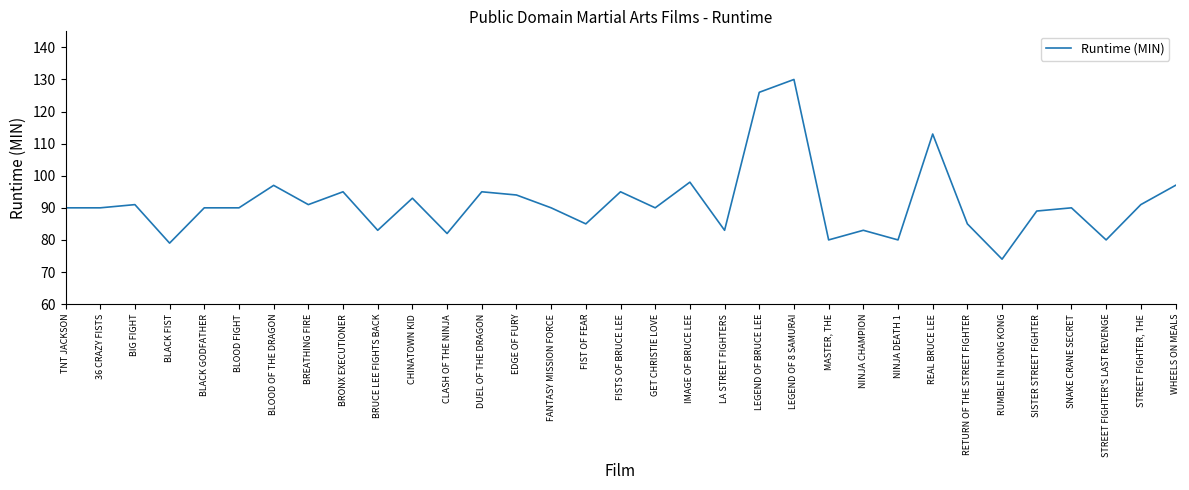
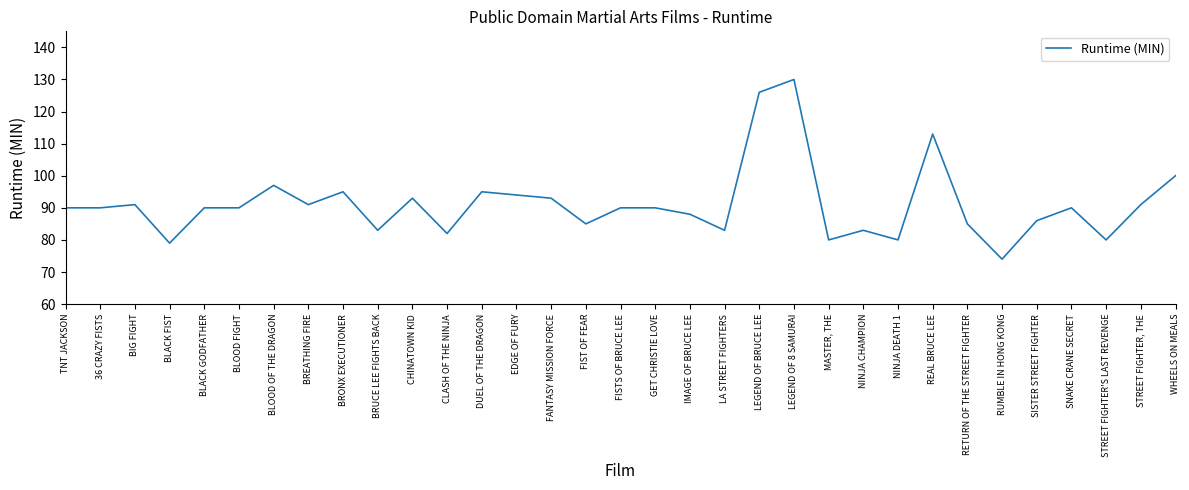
FANTASY MISSION FORCE: 90 -> 93
FISTS OF BRUCE LEE: 95 -> 90
IMAGE OF BRUCE LEE: 98 -> 88
SISTER STREET FIGHTER: 89 -> 86
WHEELS ON MEALS: 97 -> 100
